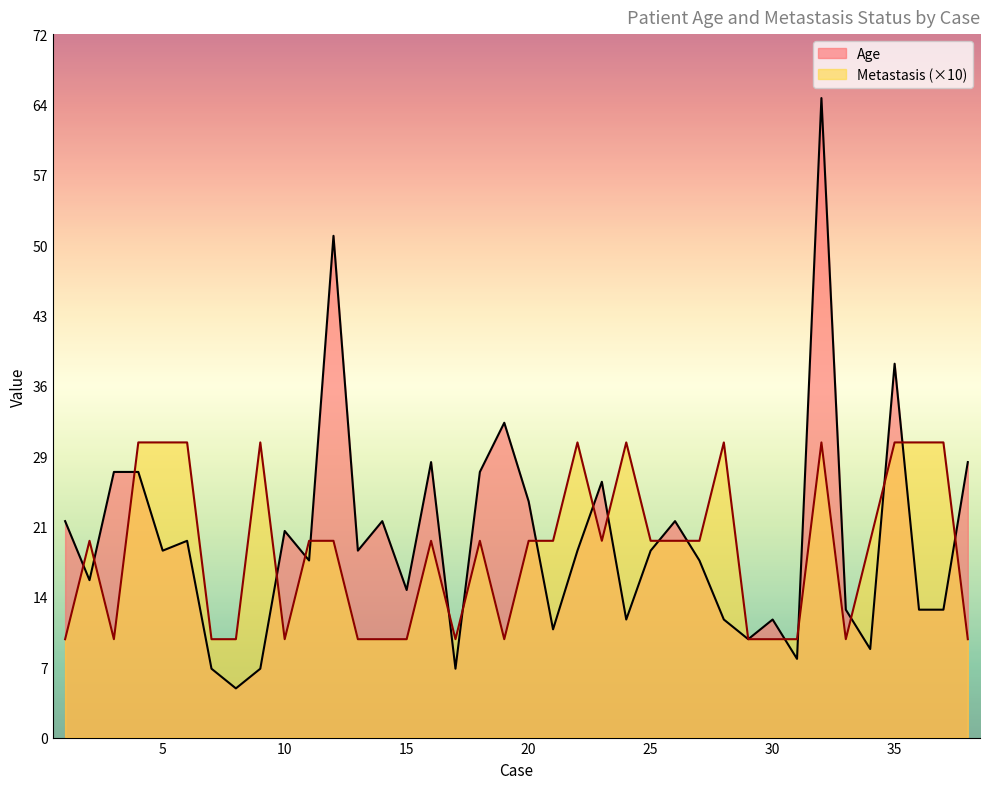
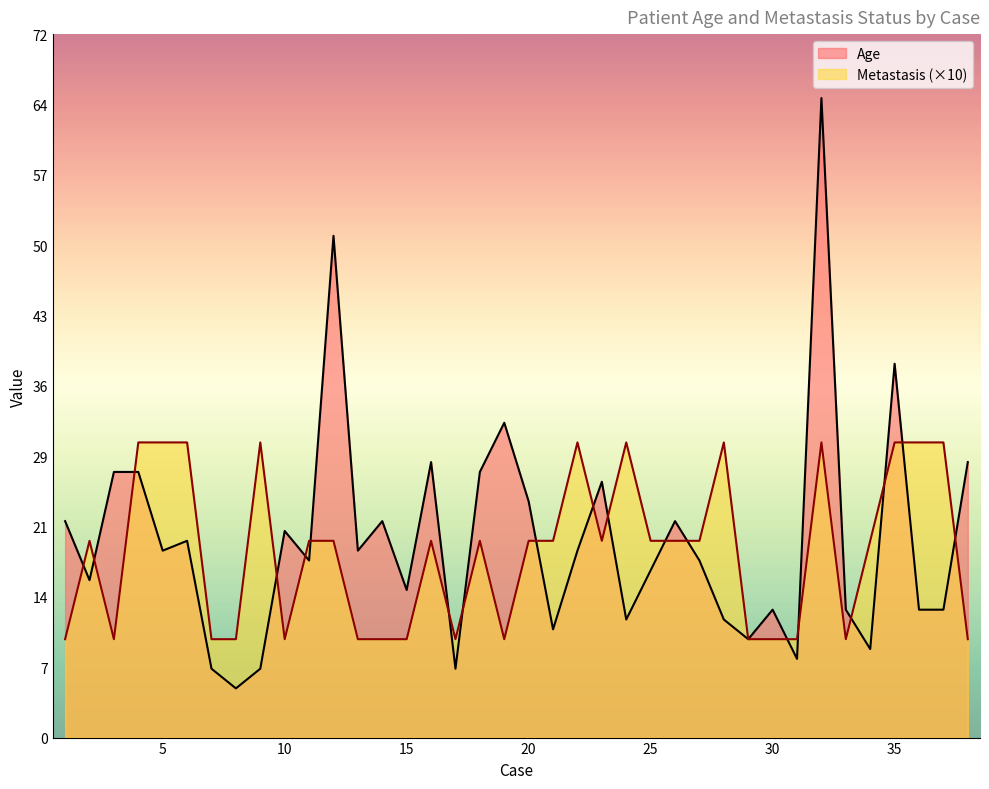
Age, 25: 19 -> 17
Age, 30: 12 -> 13
